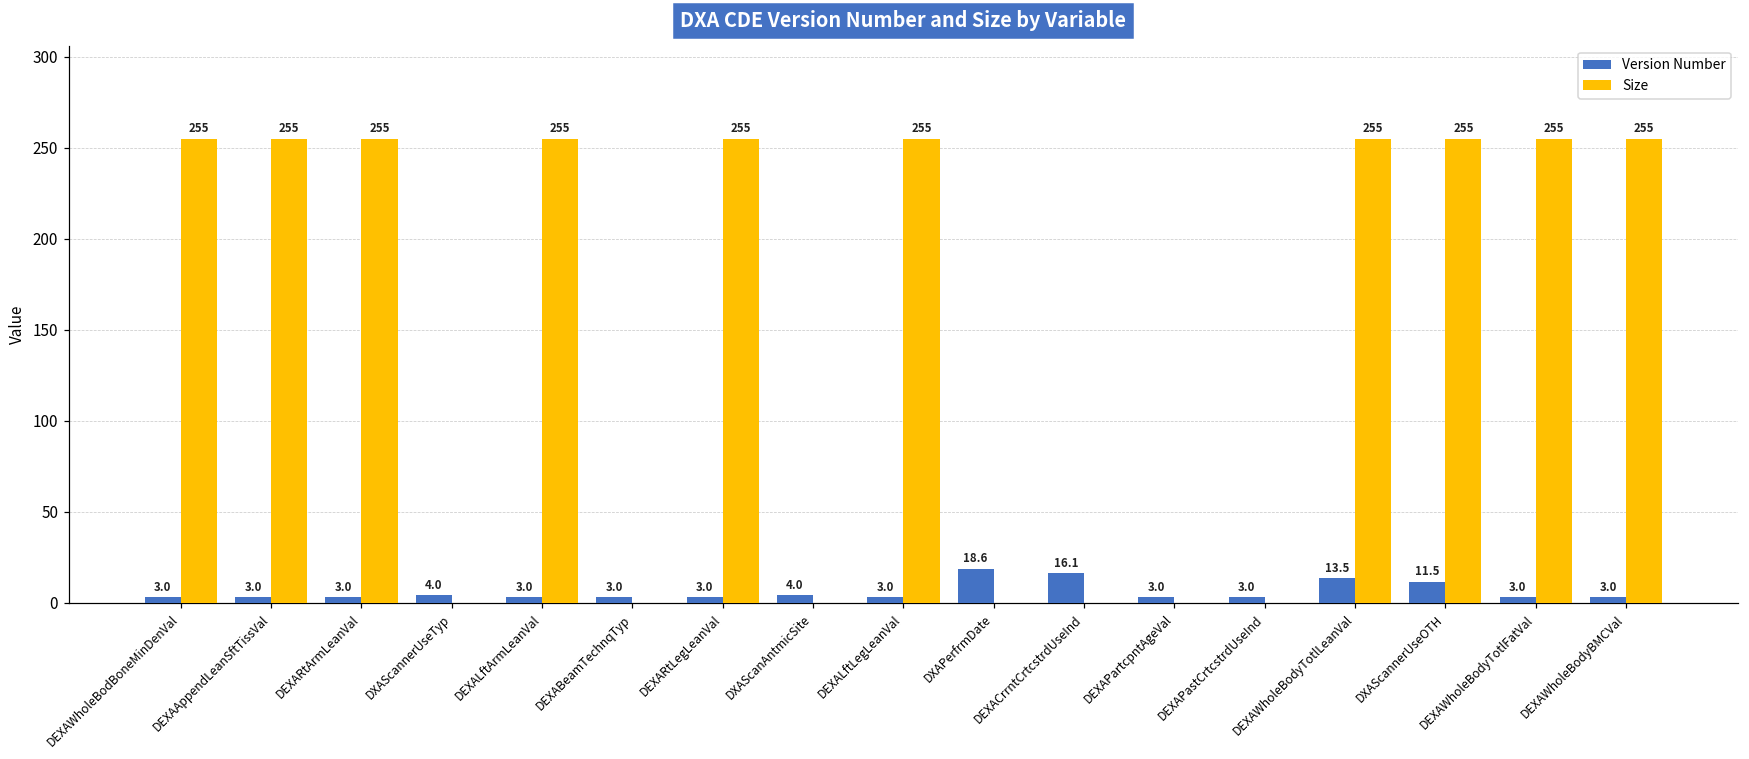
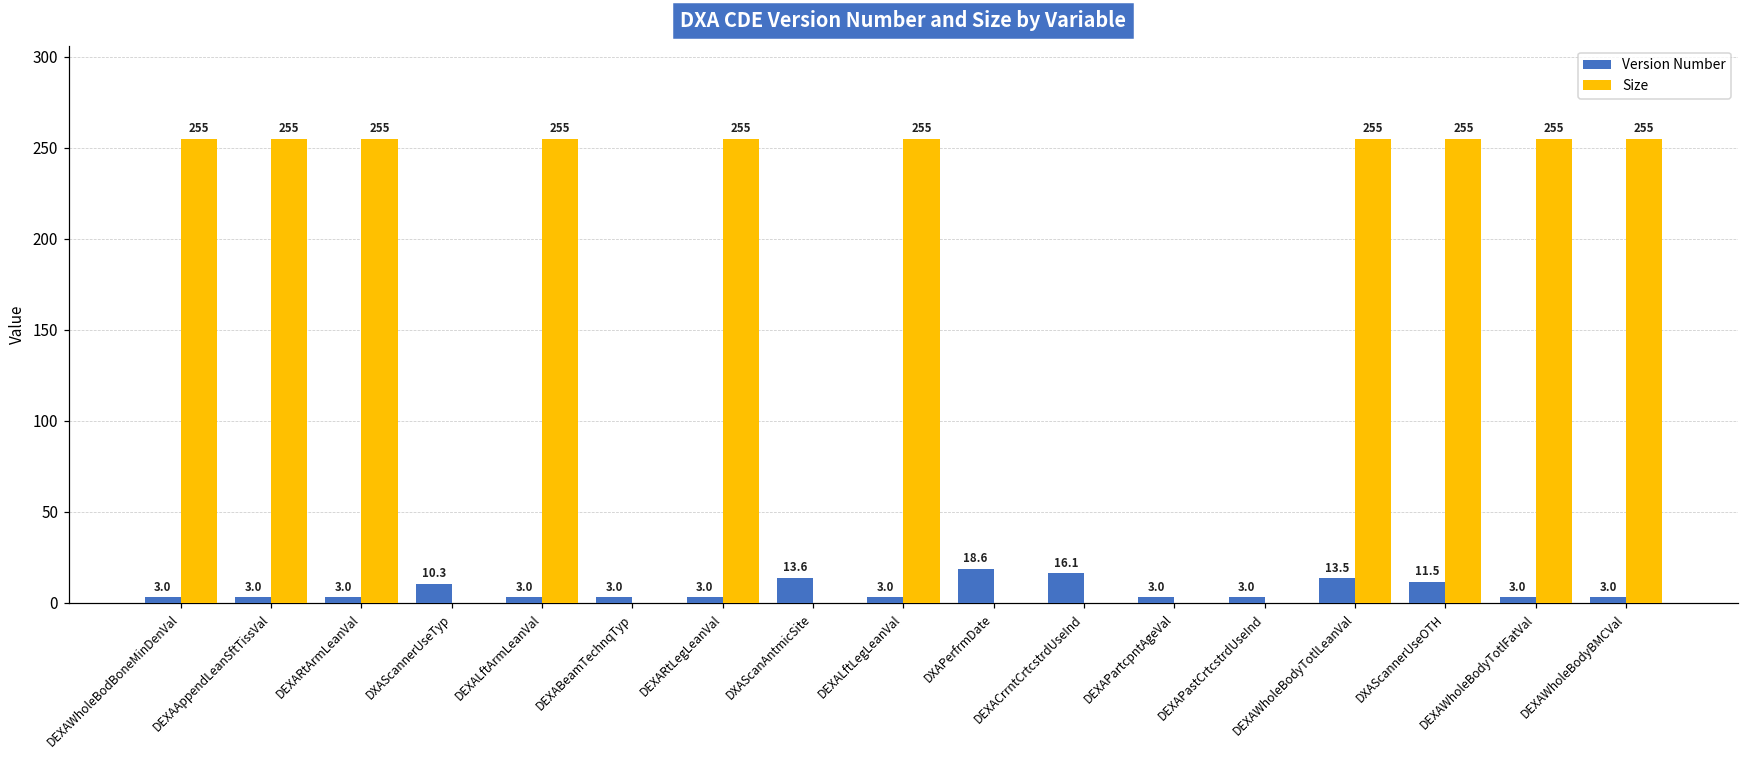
Version Number, DXAScannerUseTyp: 4.0 -> 10.3
Version Number, DXAScanAntmicSite: 4.0 -> 13.6
